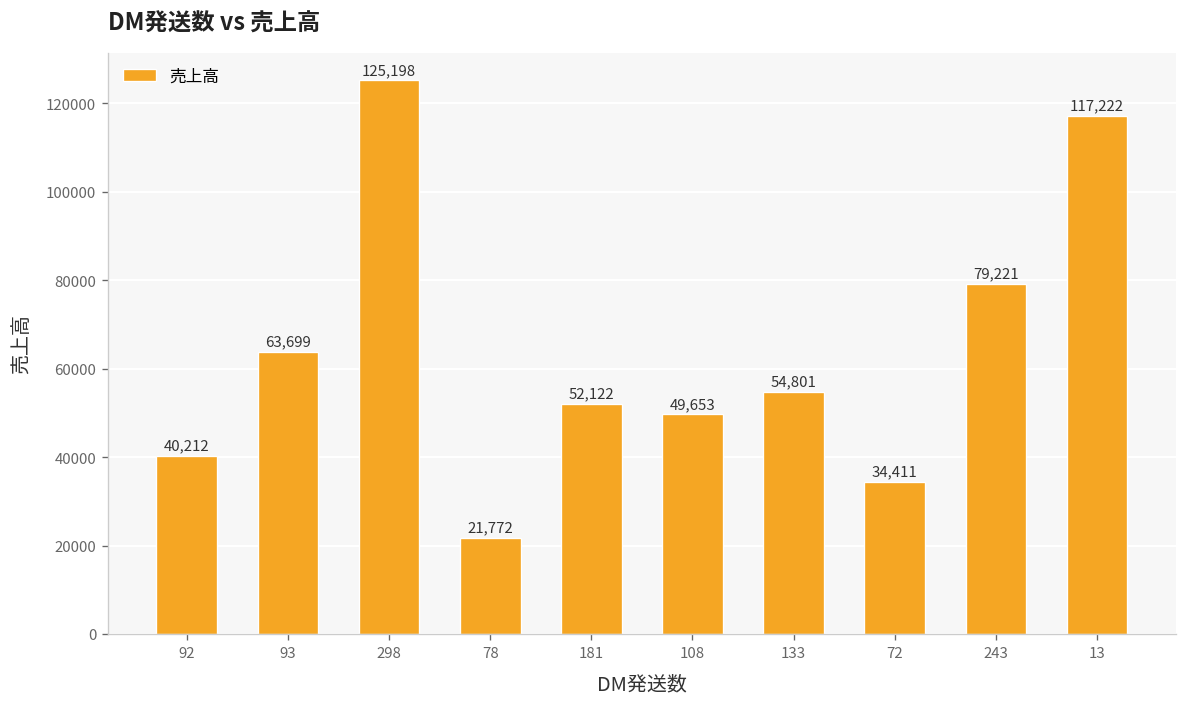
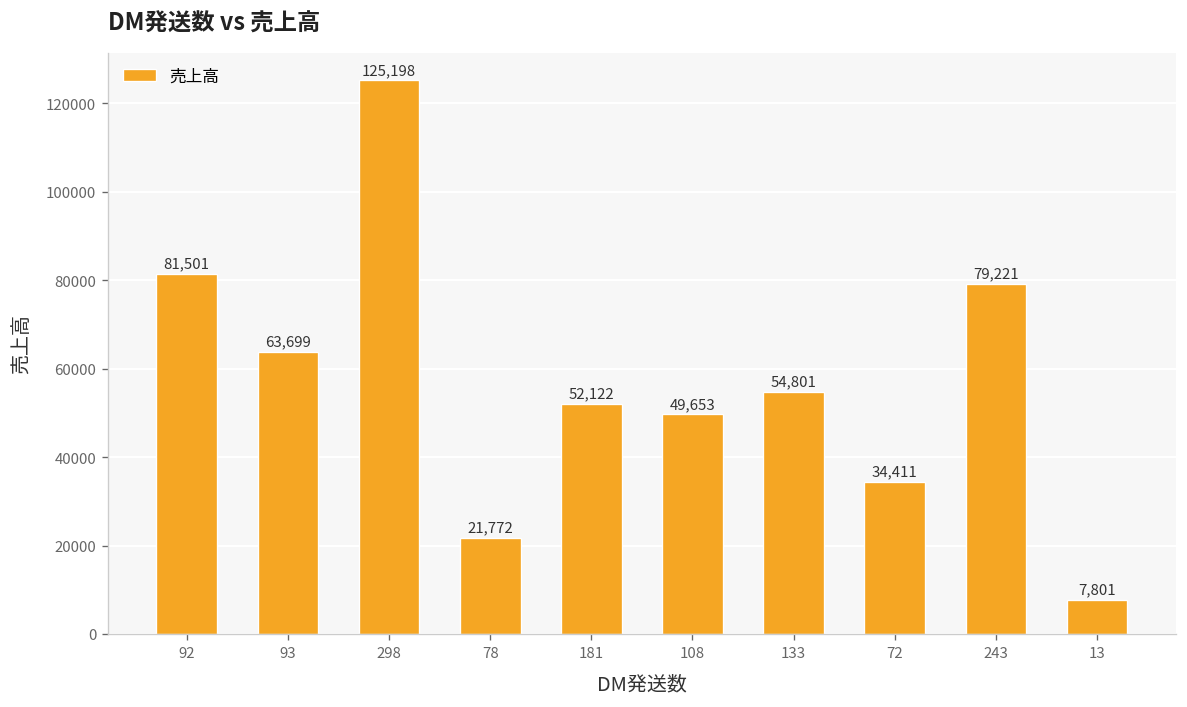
92: 40,212 -> 81,501
13: 117,222 -> 7,801
